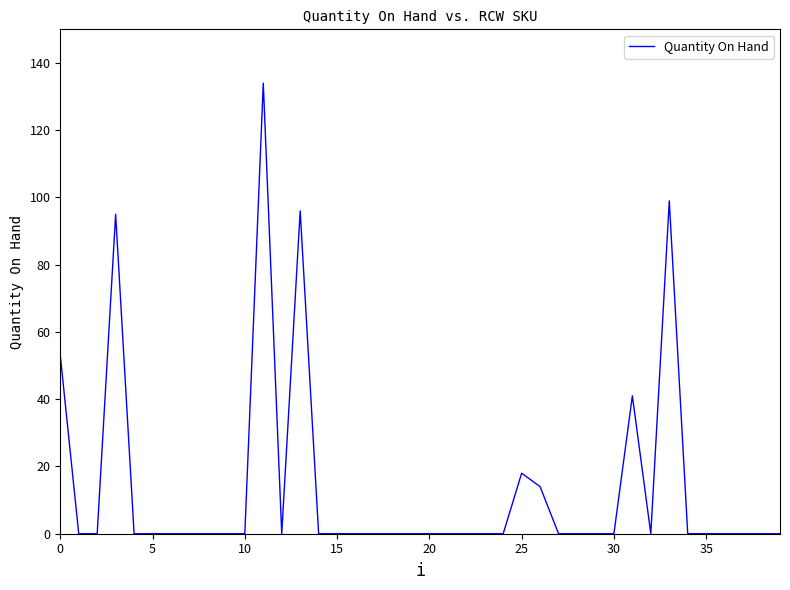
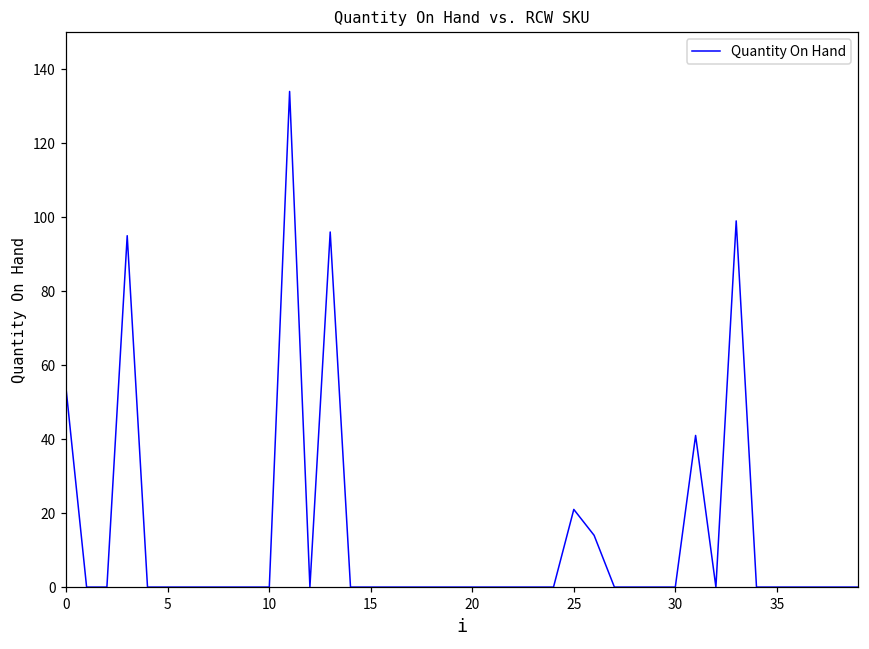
25: 18 -> 21
